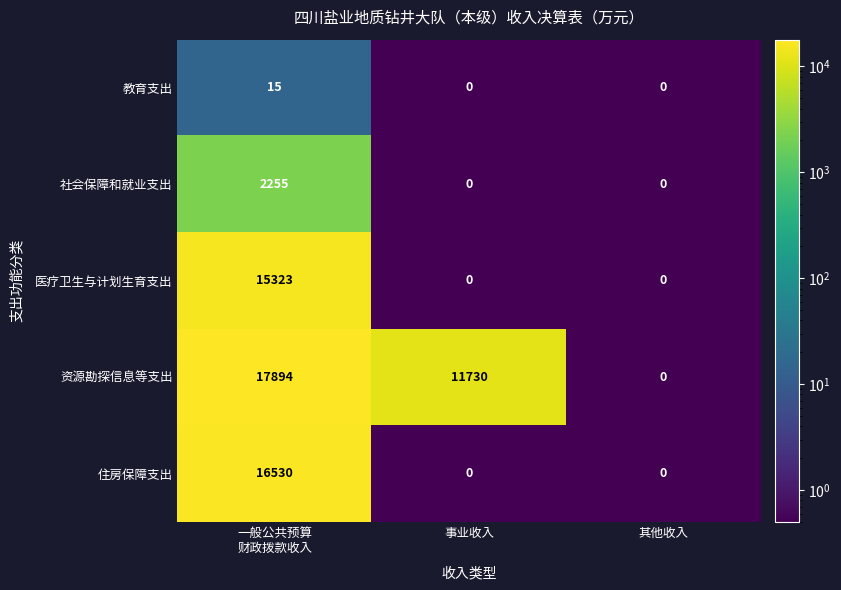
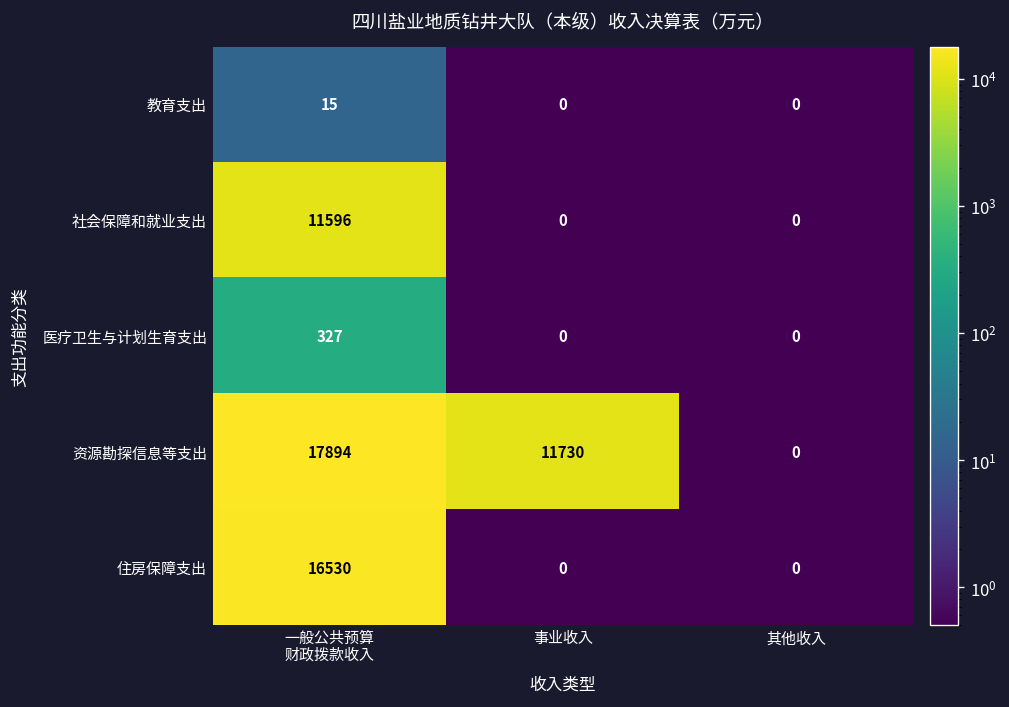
社会保障和就业支出, 一般公共预算 财政拨款收入: 2255 -> 11596
医疗卫生与计划生育支出, 一般公共预算 财政拨款收入: 15323 -> 327
